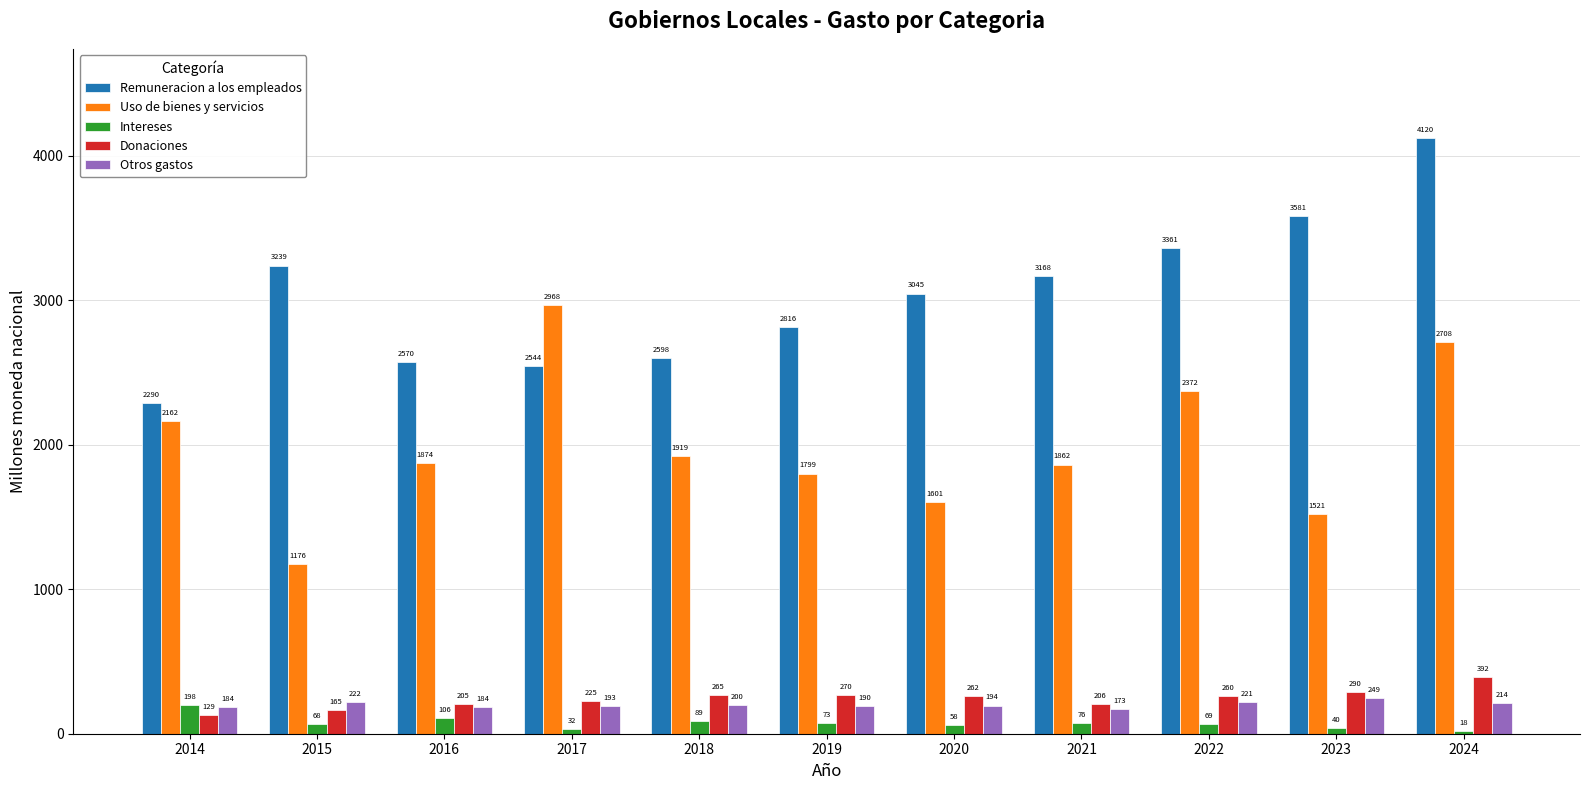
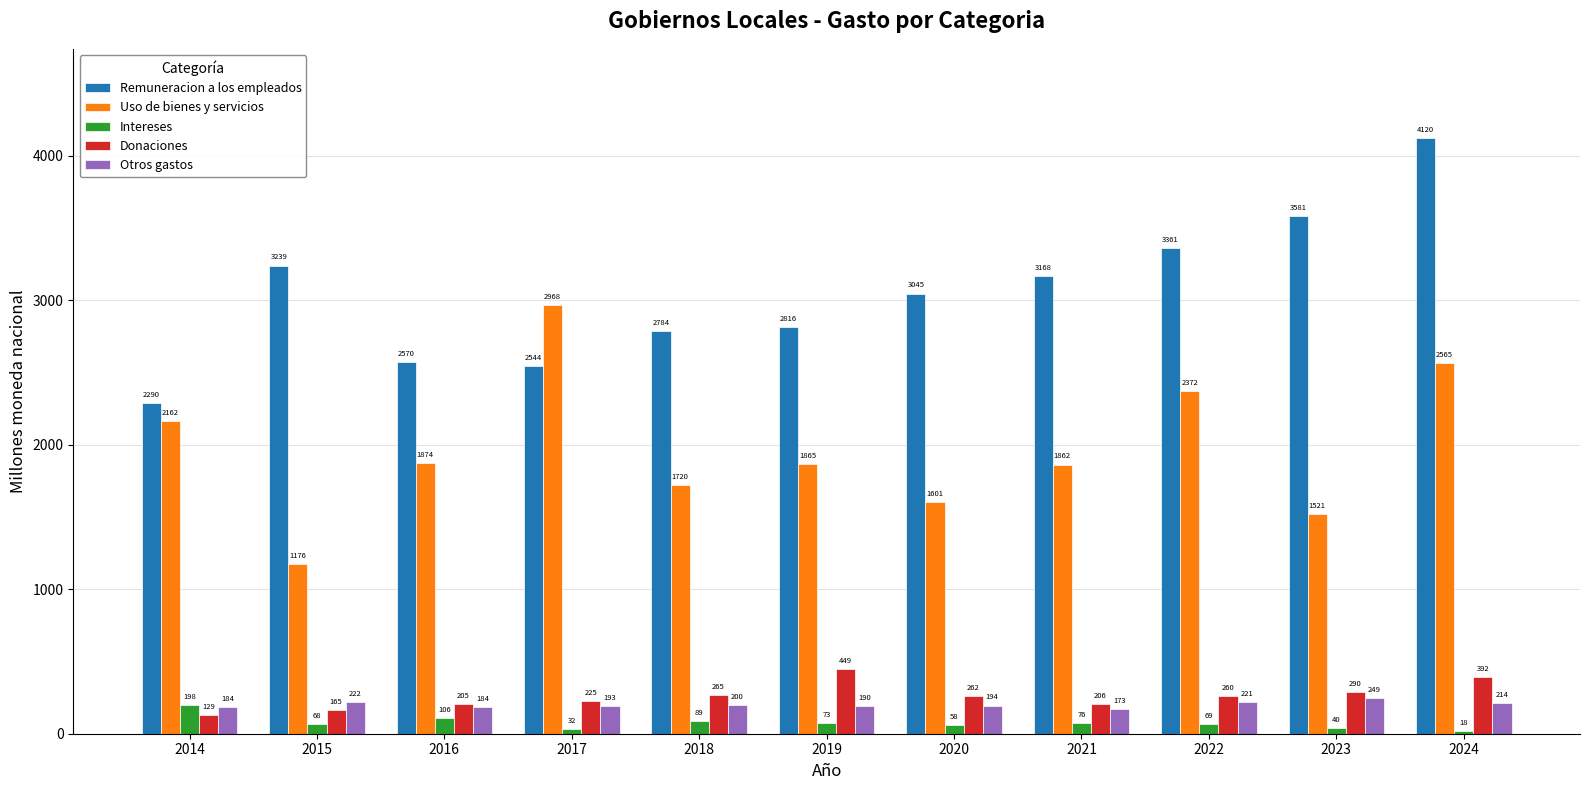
Remuneracion a los empleados, 2018: 2598 -> 2784
Uso de bienes y servicios, 2018: 1919 -> 1720
Uso de bienes y servicios, 2019: 1799 -> 1865
Donaciones, 2019: 270 -> 449
Uso de bienes y servicios, 2024: 2708 -> 2565
